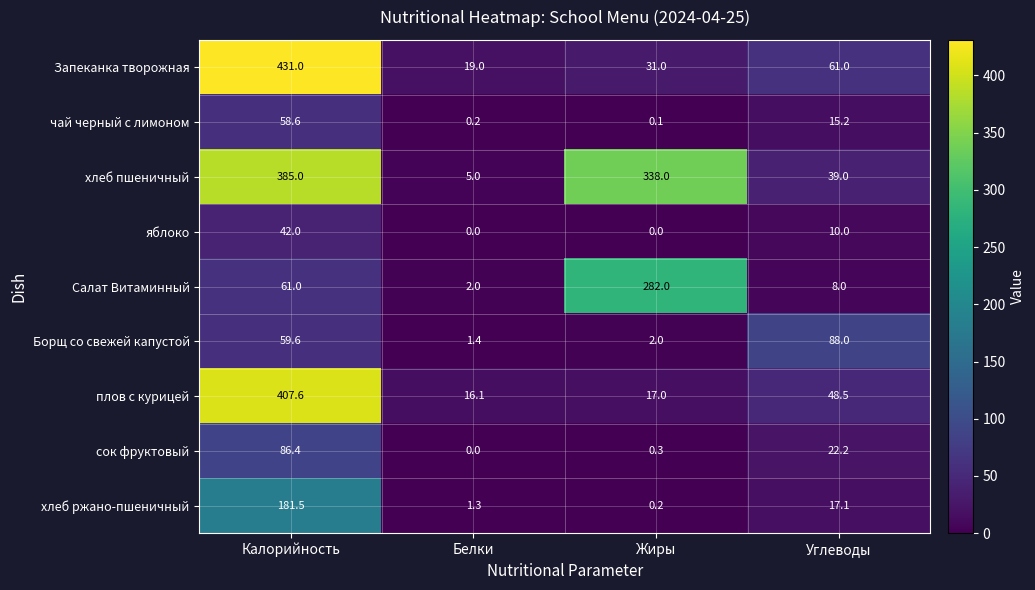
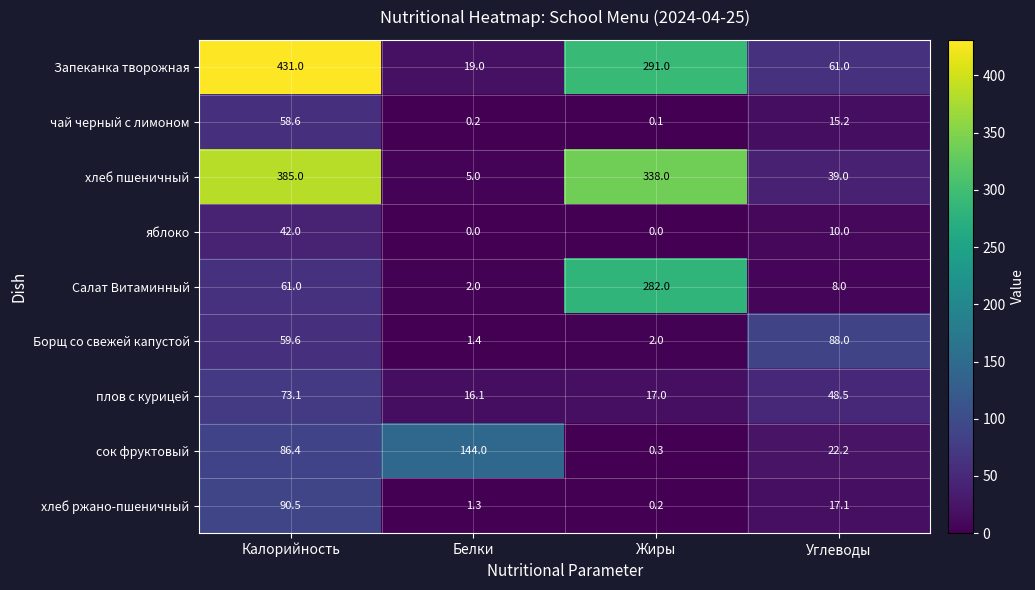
Запеканка творожная, Жиры: 31.0 -> 291.0
плов с курицей, Калорийность: 407.6 -> 73.1
сок фруктовый, Белки: 0.0 -> 144.0
хлеб ржано-пшеничный, Калорийность: 181.5 -> 90.5
